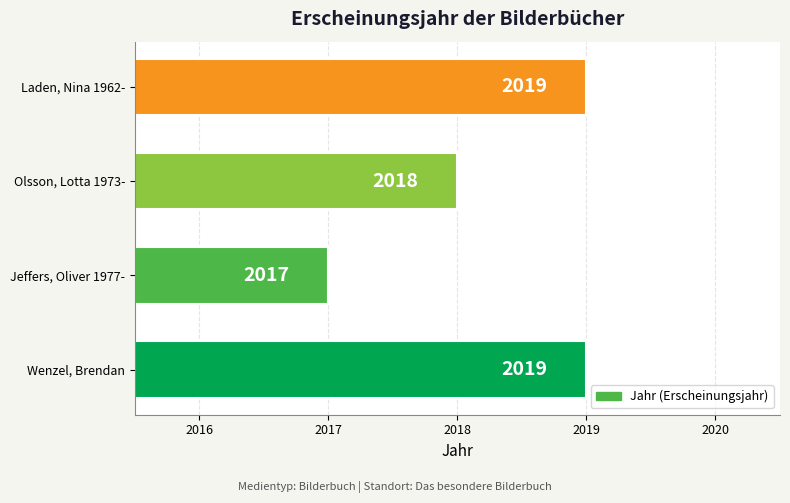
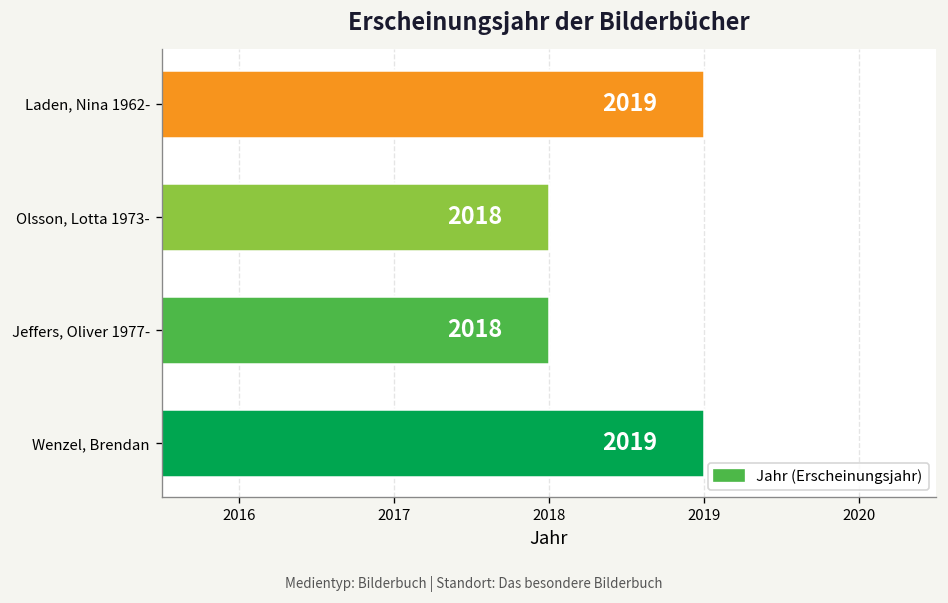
Jeffers, Oliver 1977-: 2017 -> 2018
